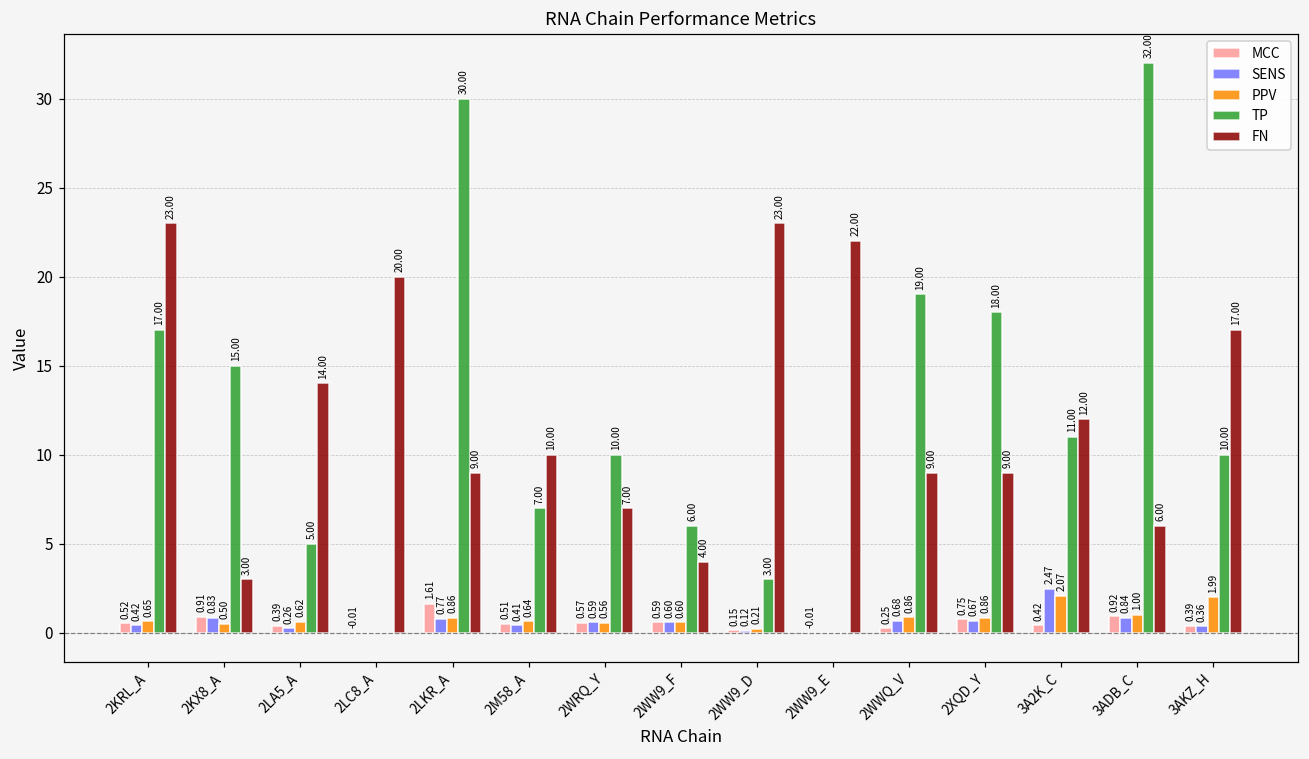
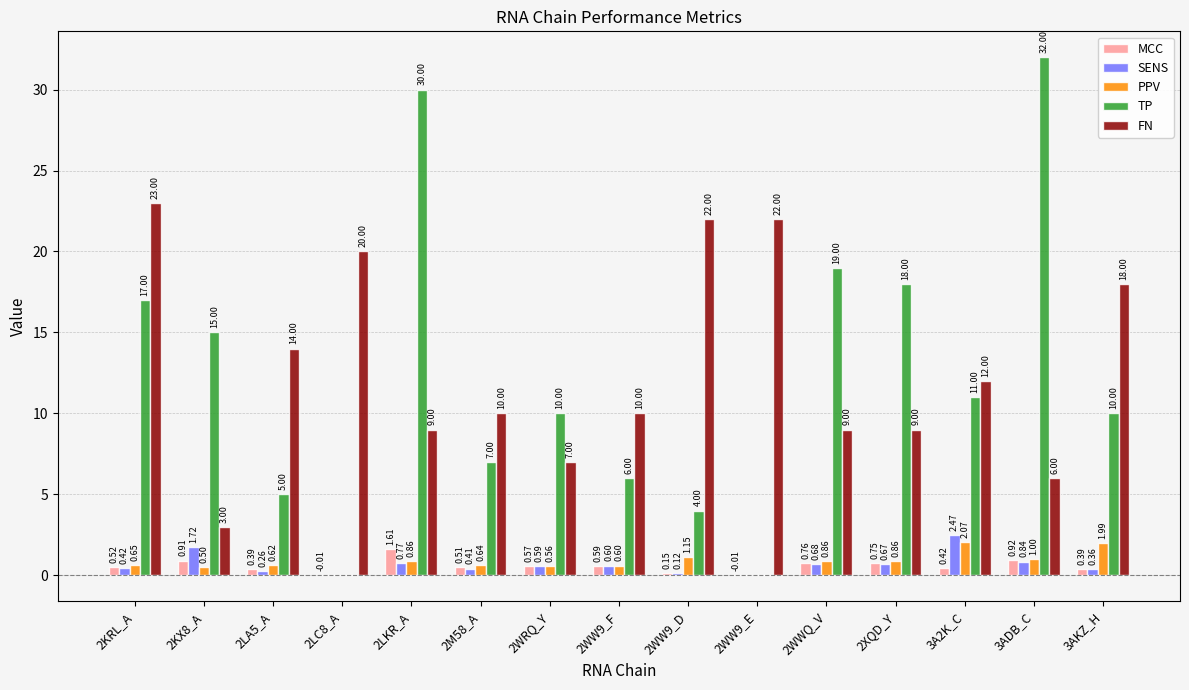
SENS, 2KX8_A: 0.83 -> 1.72
FN, 2WW9_F: 4.00 -> 10.00
PPV, 2WW9_D: 0.21 -> 1.15
TP, 2WW9_D: 3.00 -> 4.00
FN, 2WW9_D: 23.00 -> 22.00
MCC, 2WWQ_V: 0.25 -> 0.76
FN, 3AKZ_H: 17.00 -> 18.00
